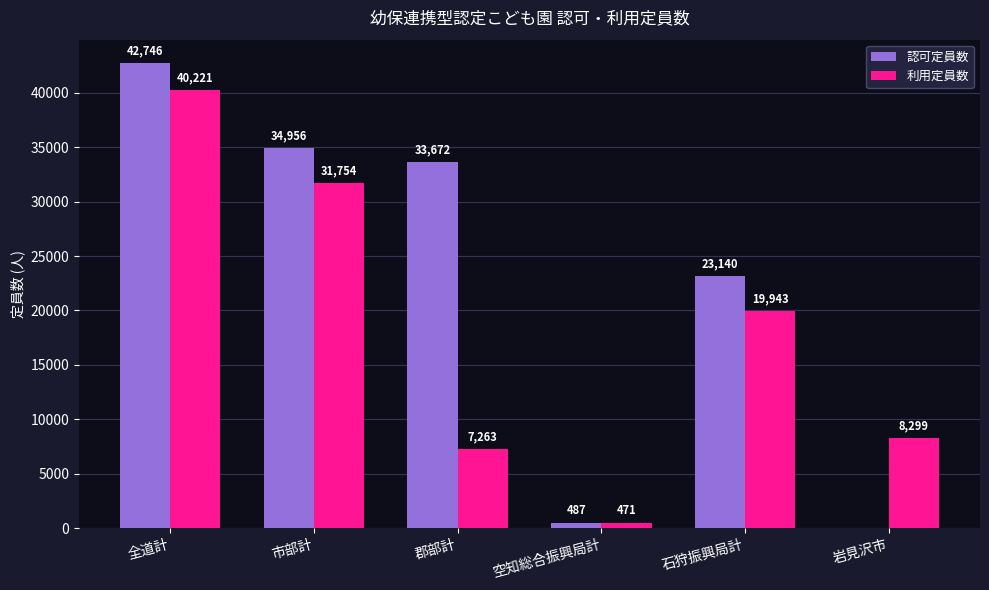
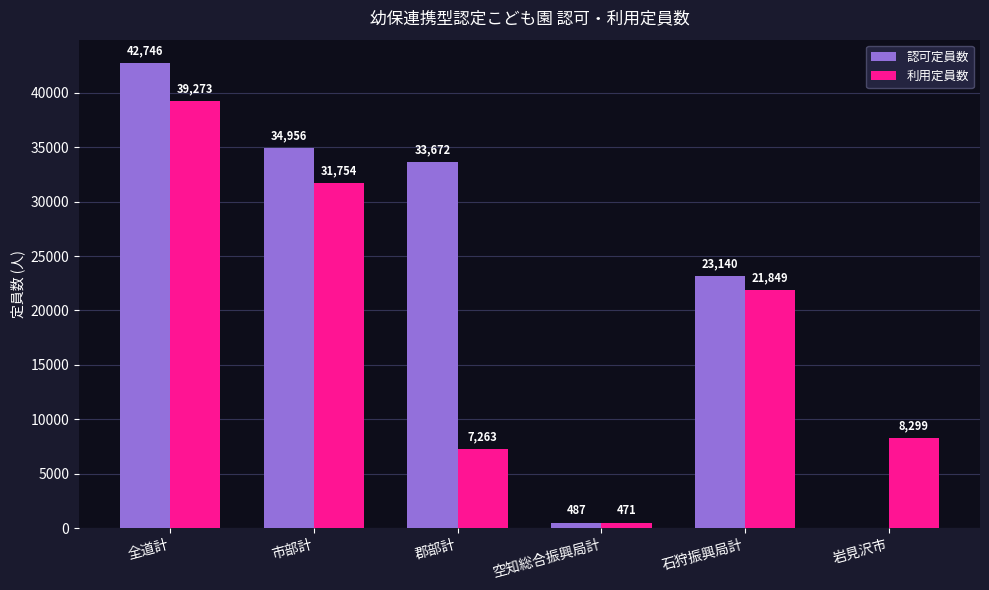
利用定員数, 全道計: 40,221 -> 39,273
利用定員数, 石狩振興局計: 19,943 -> 21,849
